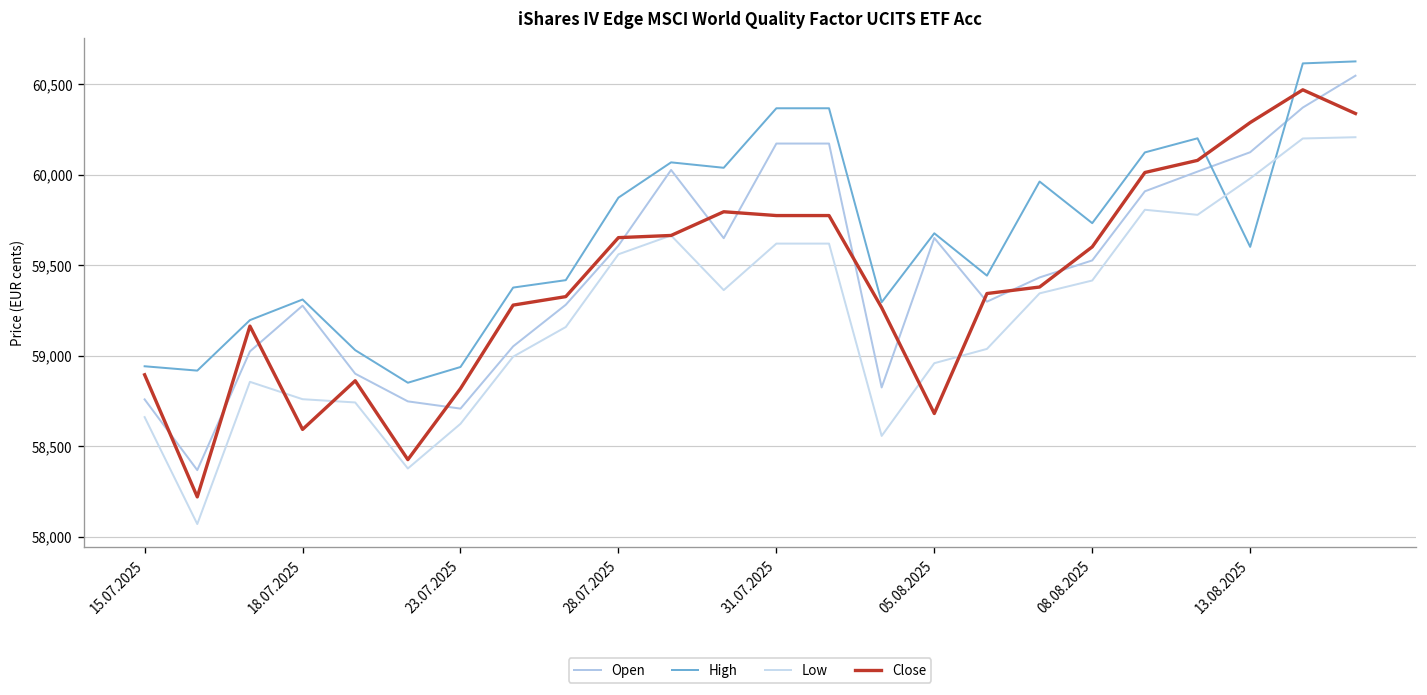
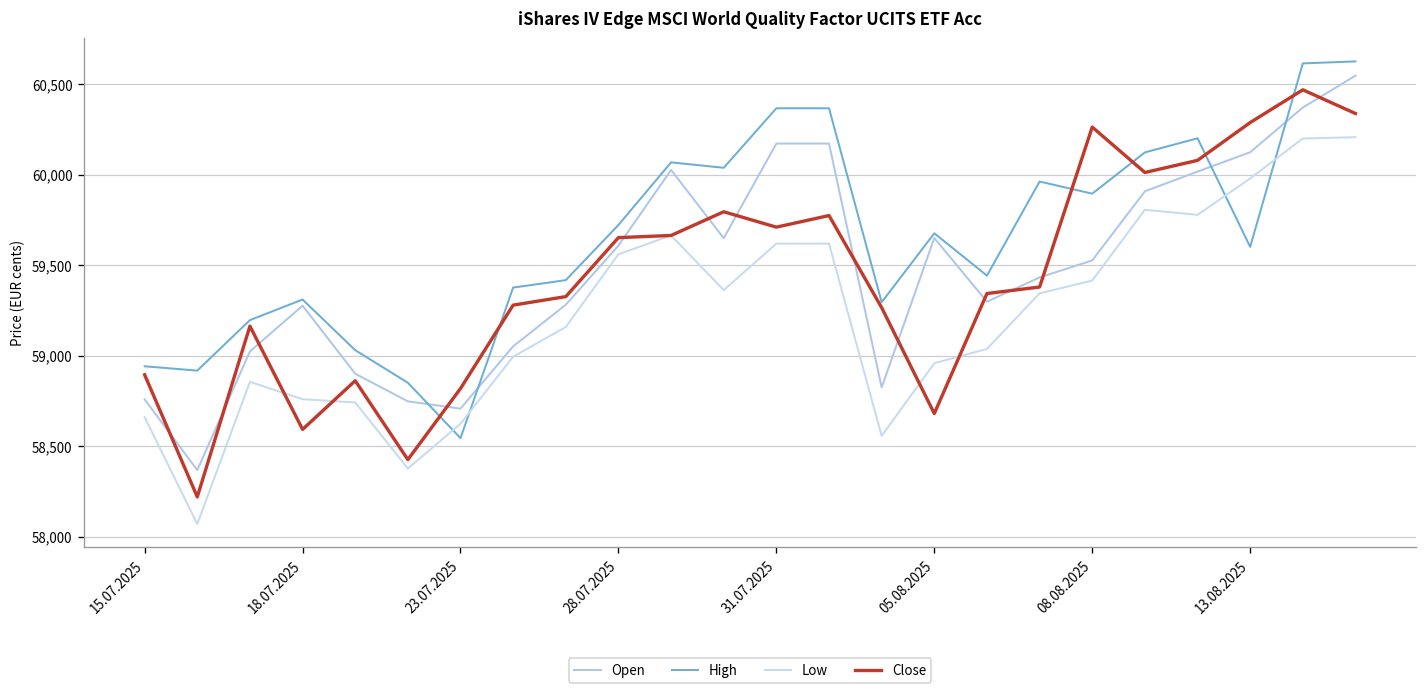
High, 23.07.2025: 58,940 -> 58,550
High, 28.07.2025: 59,870 -> 59,720
Close, 31.07.2025: 59,780 -> 59,710
High, 08.08.2025: 59,730 -> 59,900
Close, 08.08.2025: 59,600 -> 60,260
